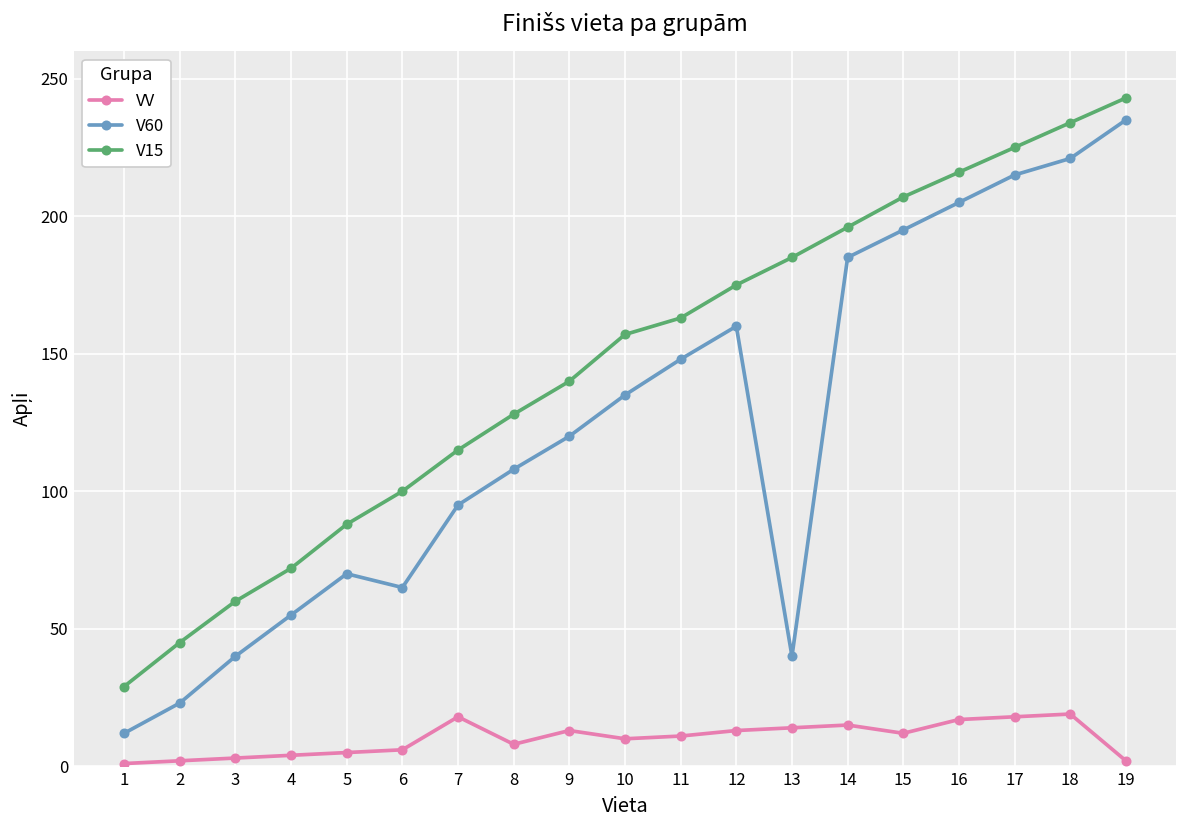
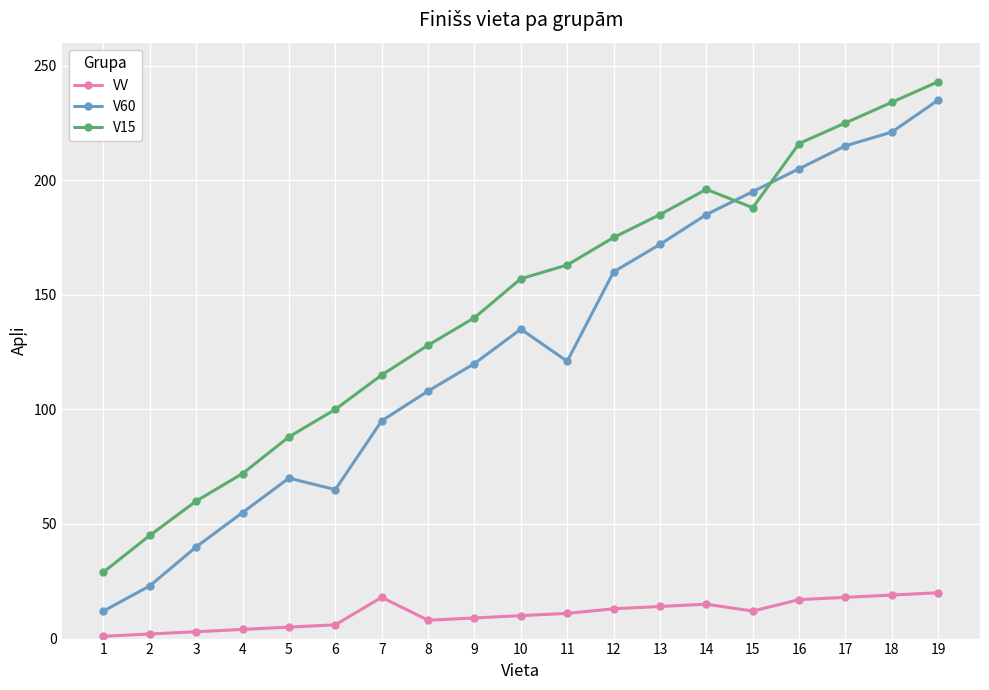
VV, 9: 13 -> 9
V60, 11: 148 -> 121
V60, 13: 40 -> 172
V15, 15: 207 -> 188
VV, 19: 2 -> 20
